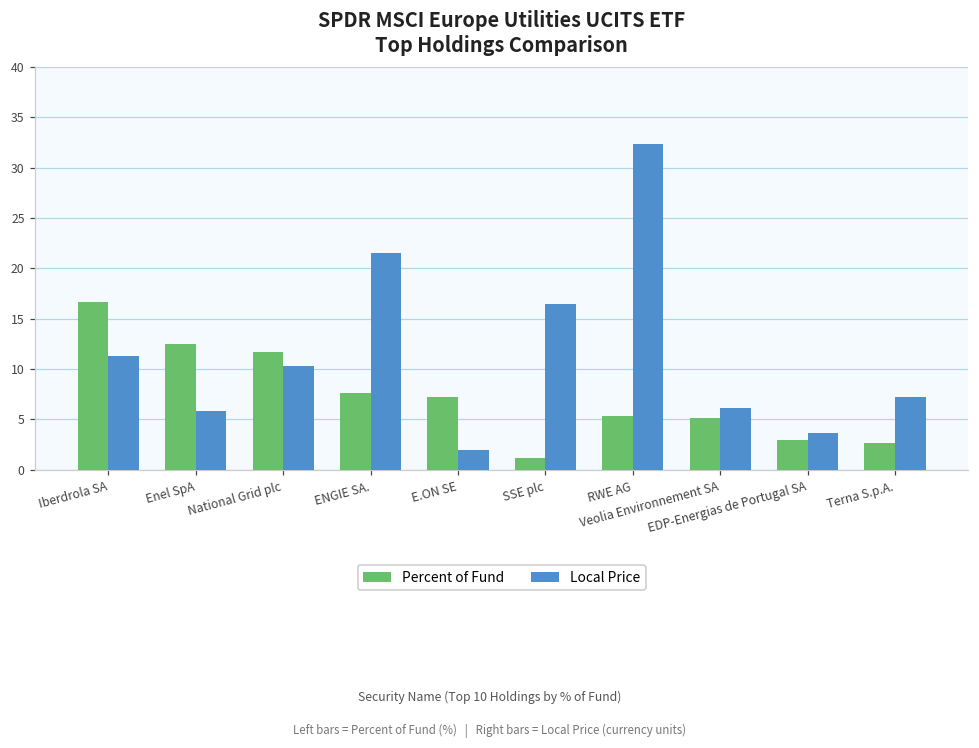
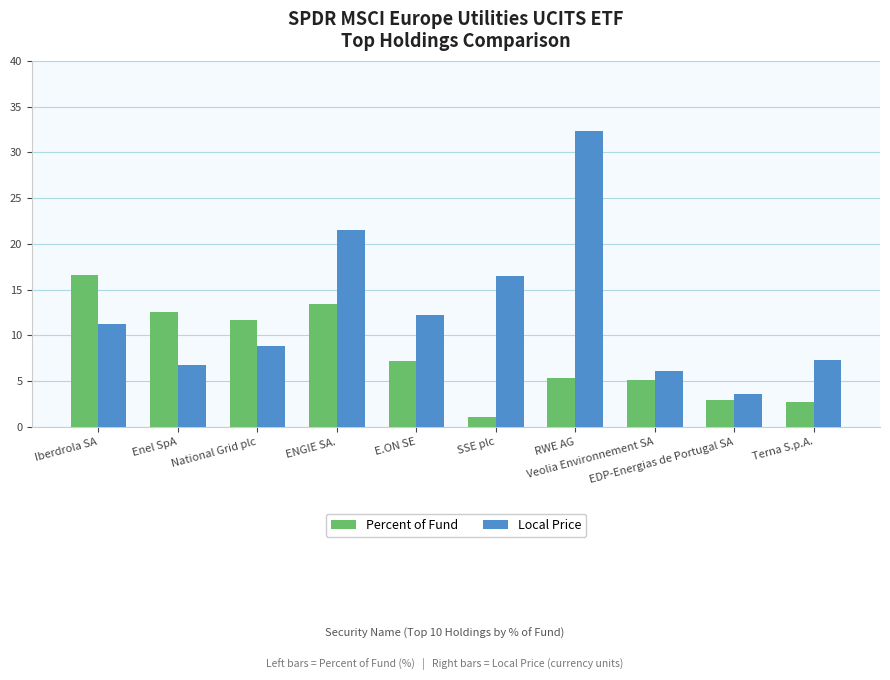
Local Price, Enel SpA: 6 -> 7
Local Price, National Grid plc: 10 -> 9
Percent of Fund, ENGIE SA.: 8 -> 13
Local Price, E.ON SE: 2 -> 12
